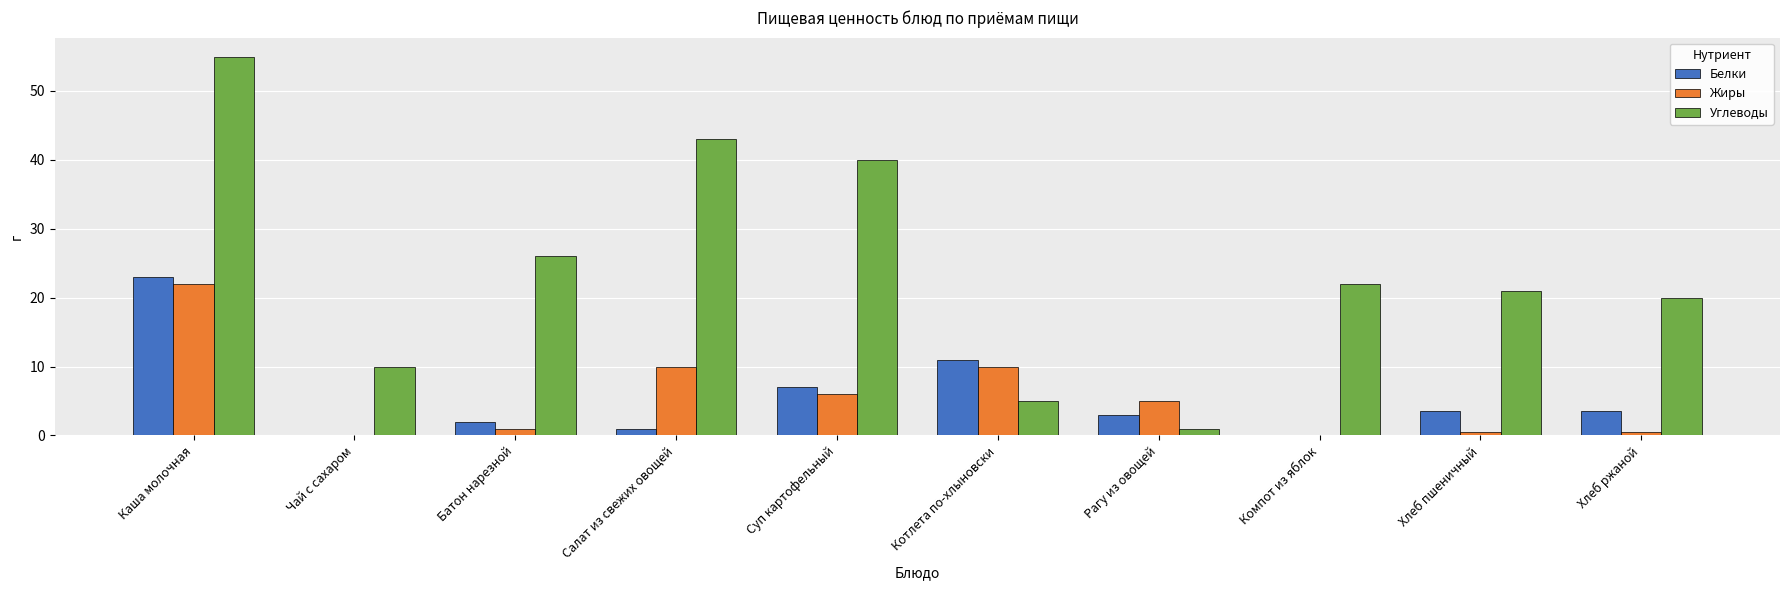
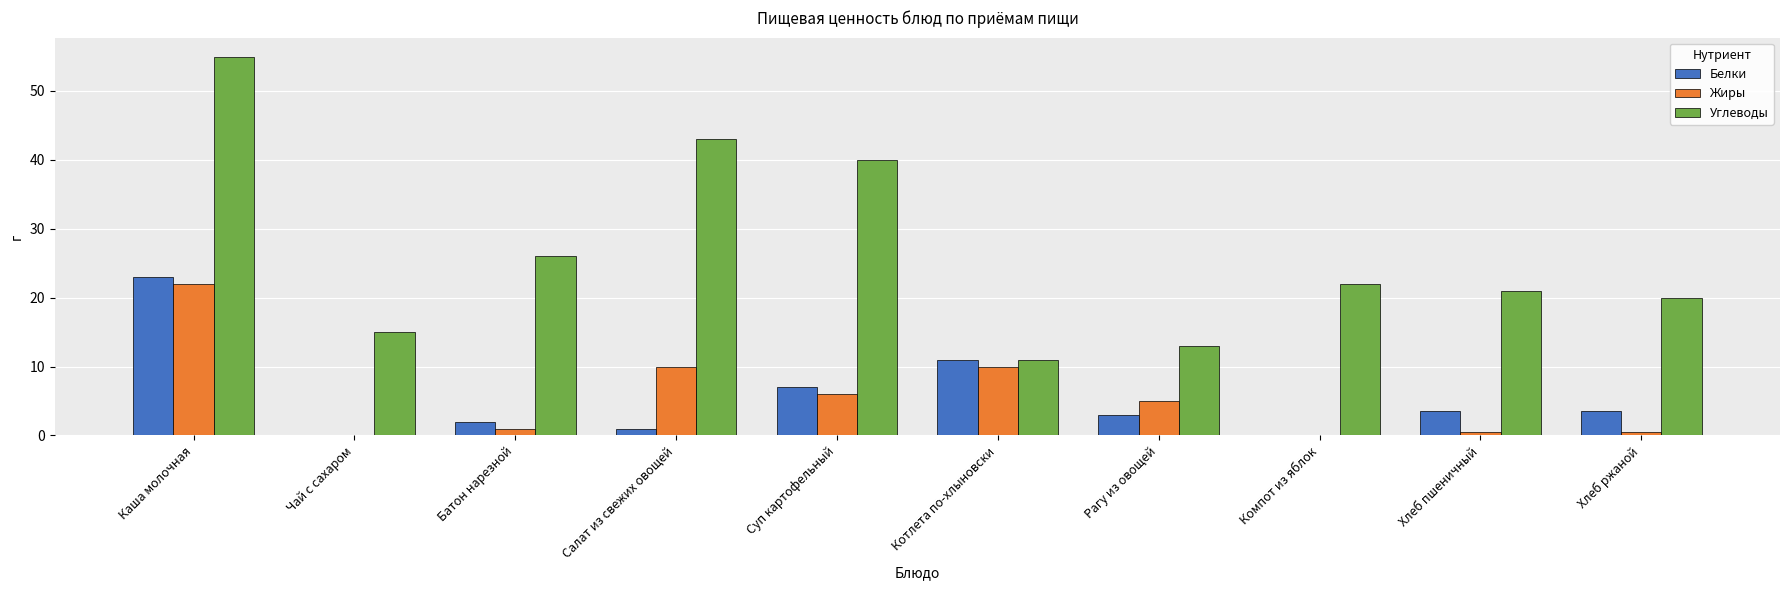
Углеводы, Чай с сахаром: 10 -> 15
Углеводы, Котлета по-хлыновски: 5 -> 11
Углеводы, Рагу из овощей: 1 -> 13
